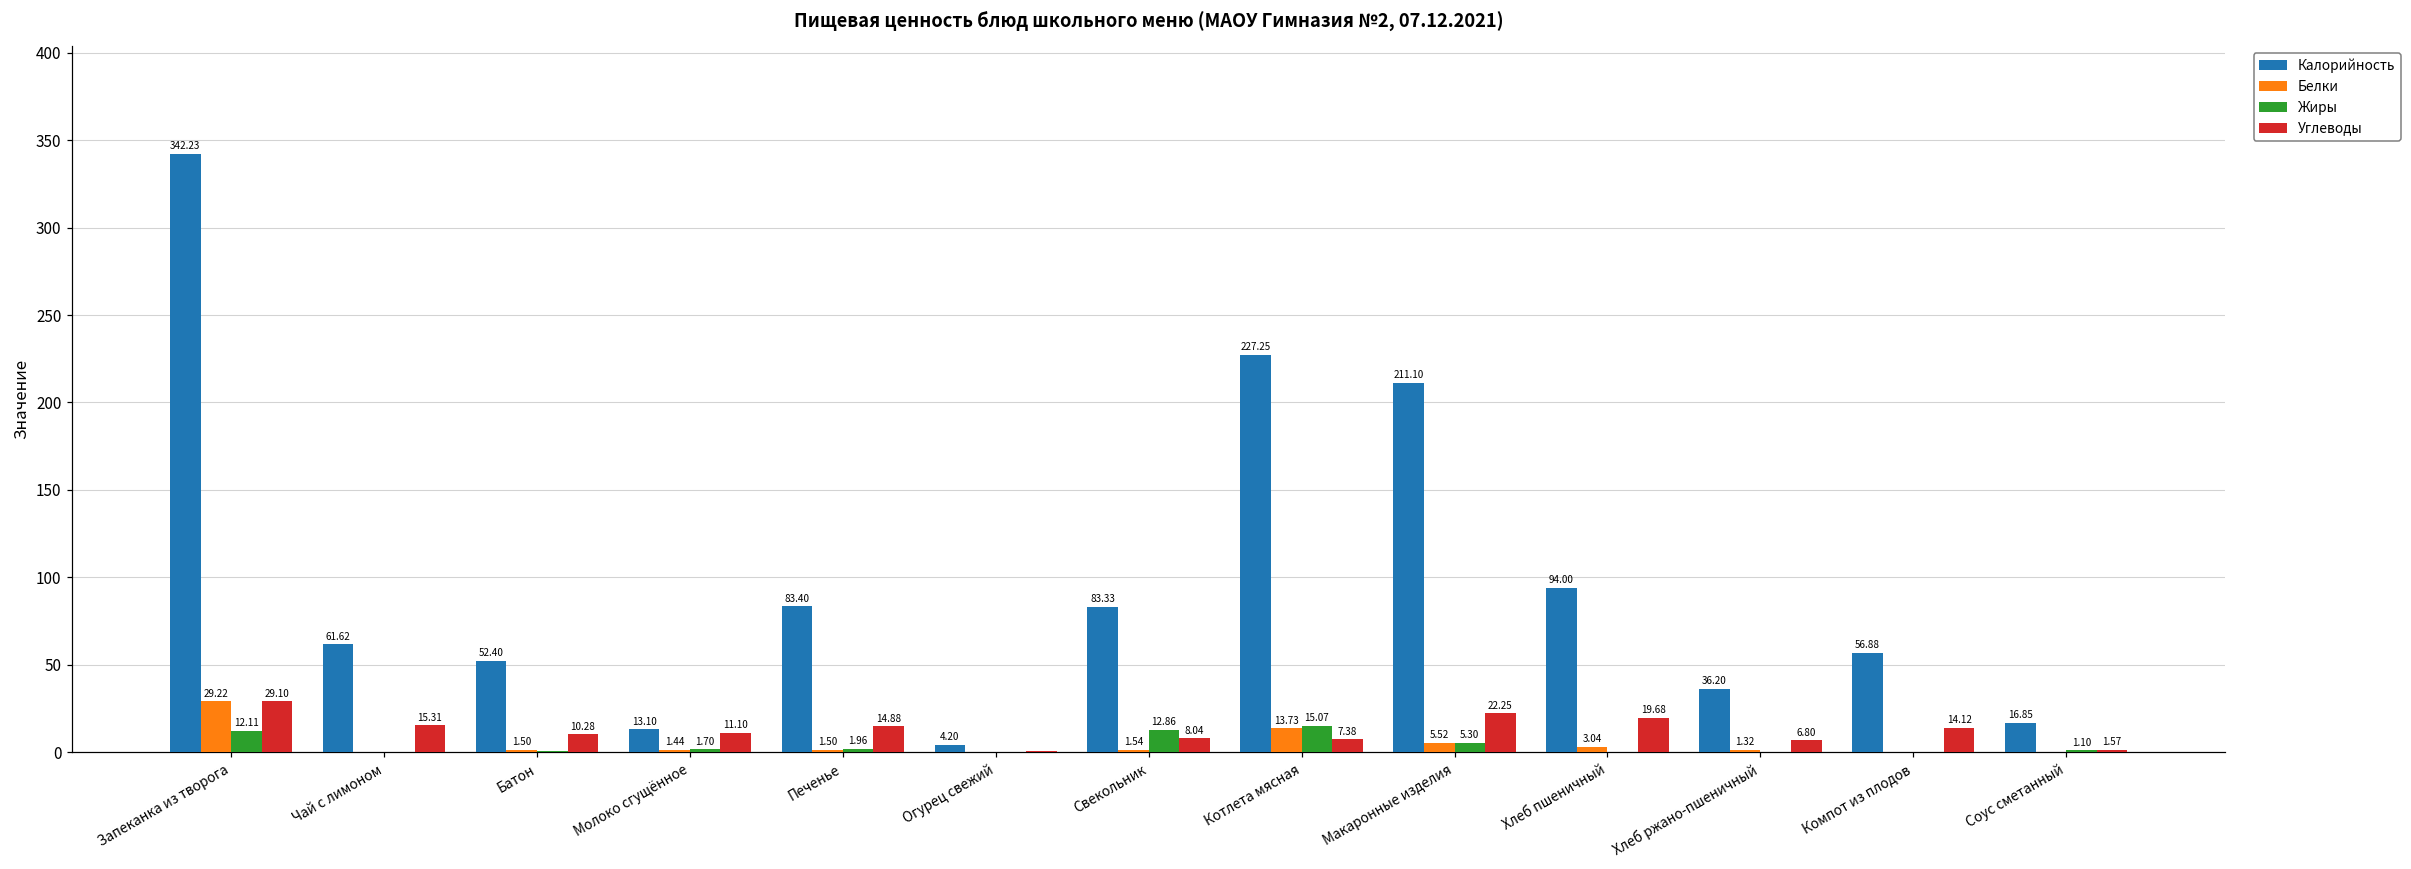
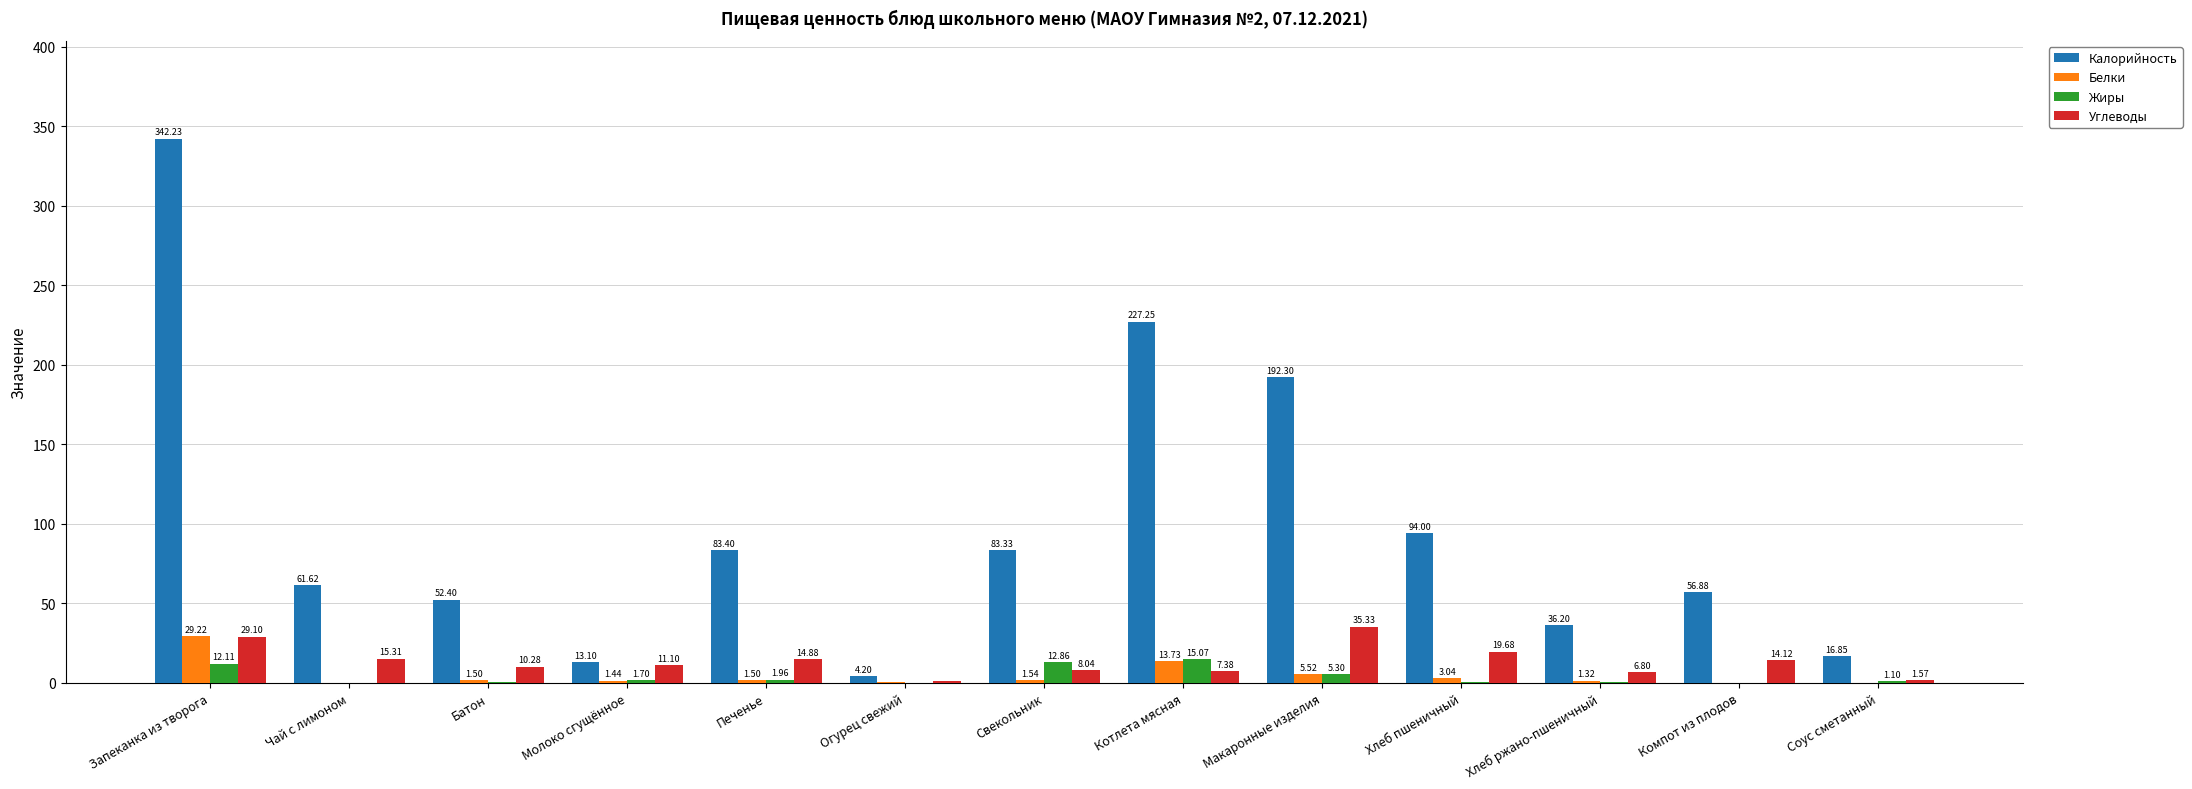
Калорийность, Макаронные изделия: 211.10 -> 192.30
Углеводы, Макаронные изделия: 22.25 -> 35.33
